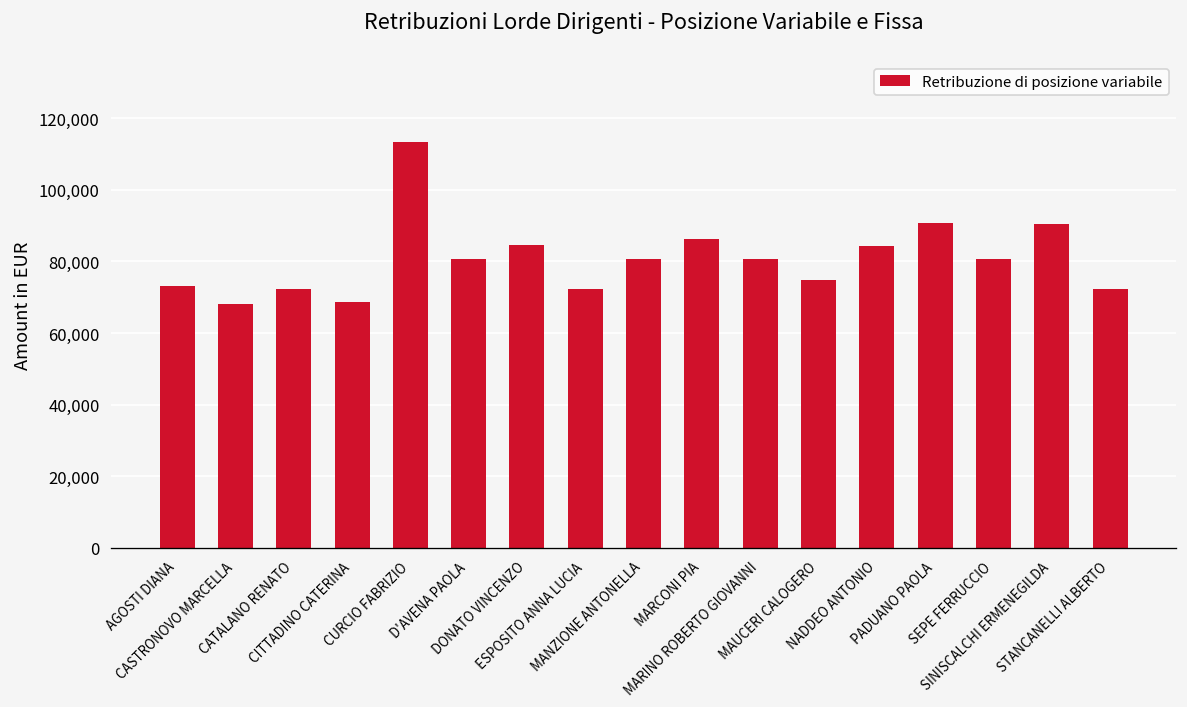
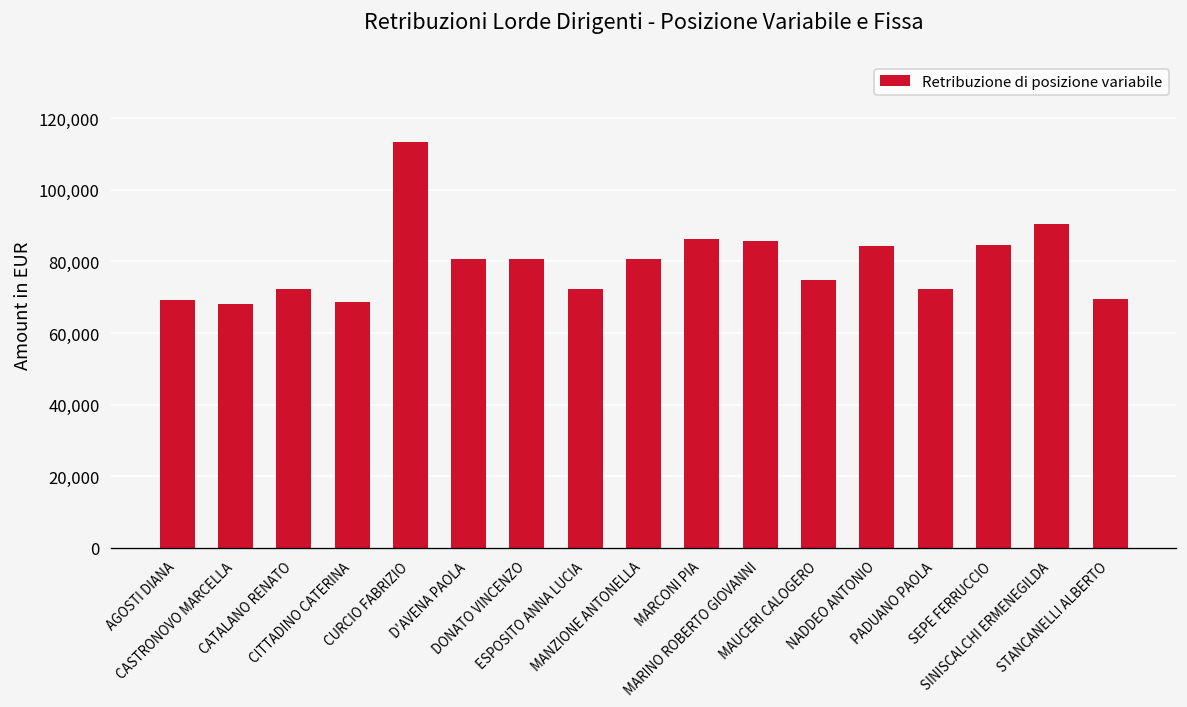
AGOSTI DIANA: 73,000 -> 69,000
DONATO VINCENZO: 84,000 -> 81,000
MARINO ROBERTO GIOVANNI: 81,000 -> 86,000
PADUANO PAOLA: 91,000 -> 72,000
SEPE FERRUCCIO: 81,000 -> 85,000
STANCANELLI ALBERTO: 72,000 -> 69,000
